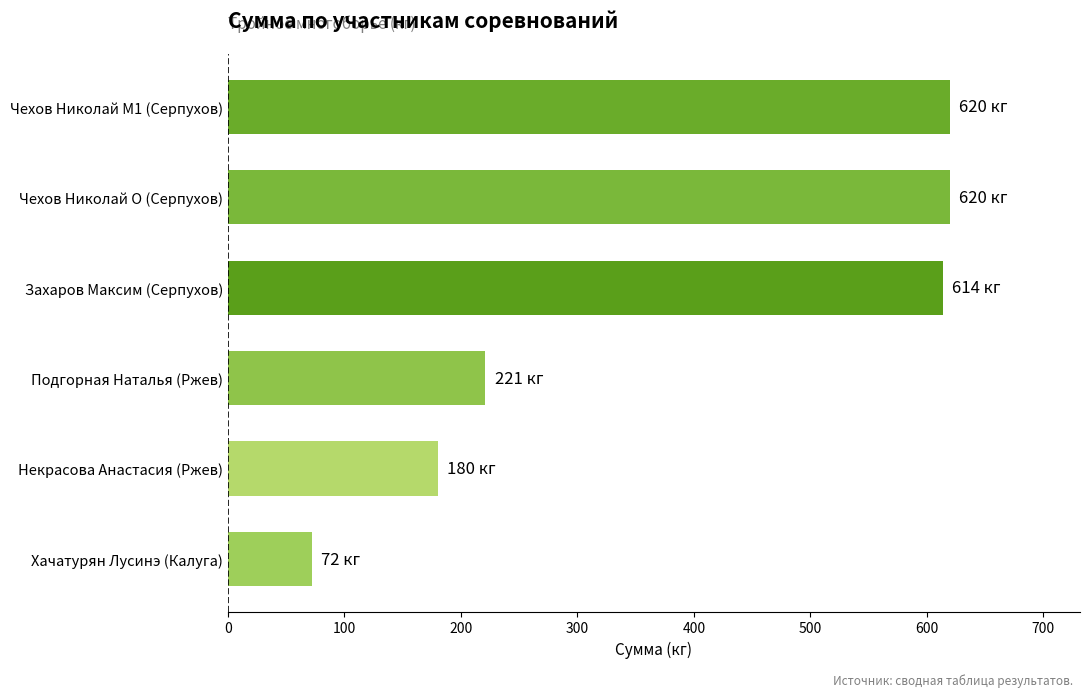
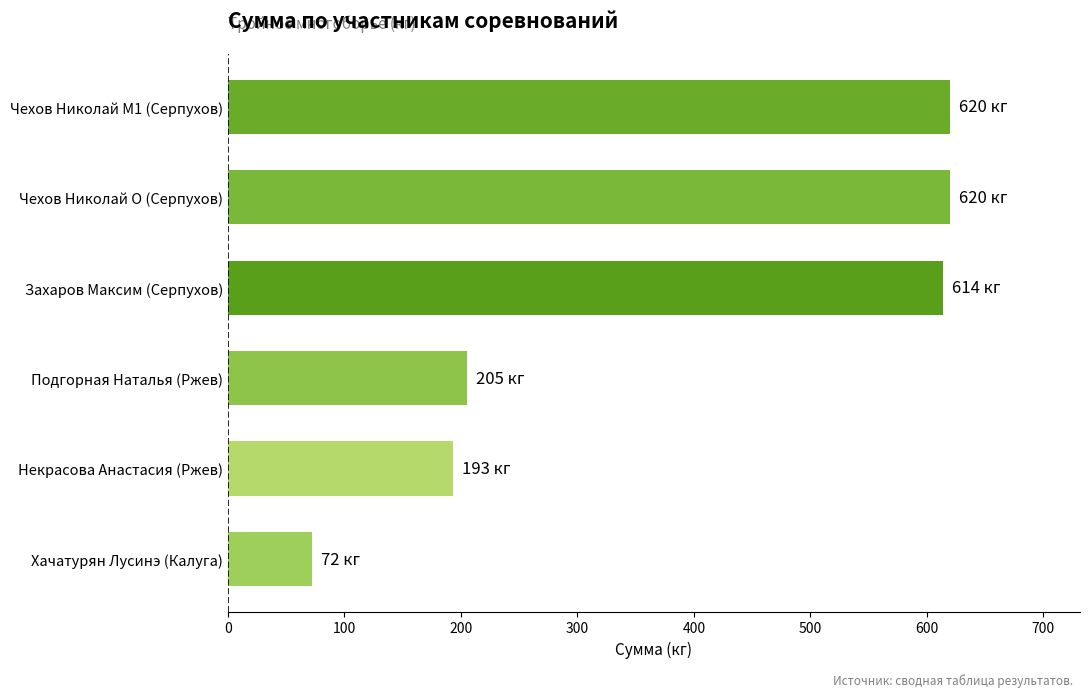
Подгорная Наталья (Ржев): 221 -> 205
Некрасова Анастасия (Ржев): 180 -> 193
